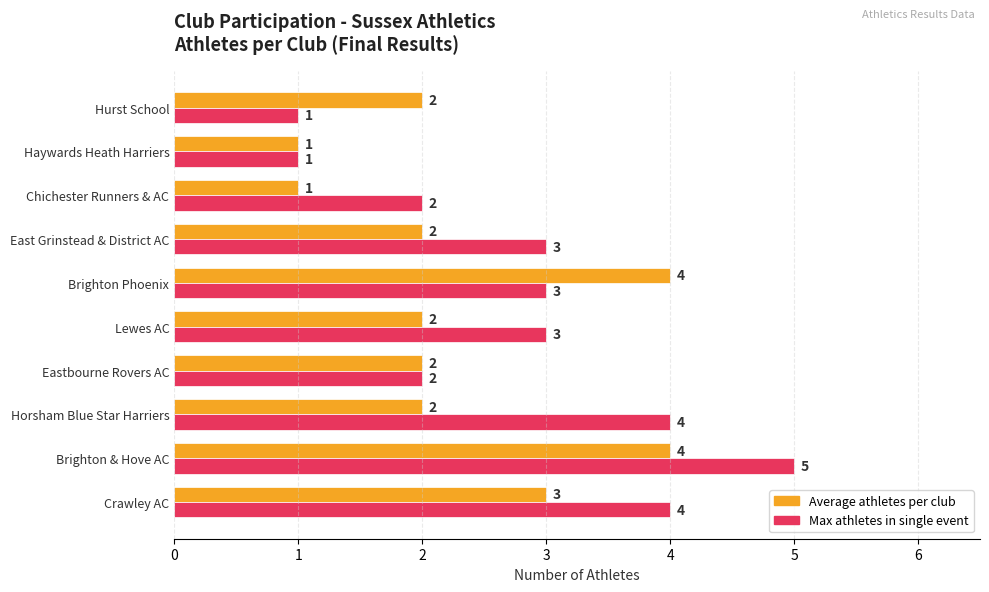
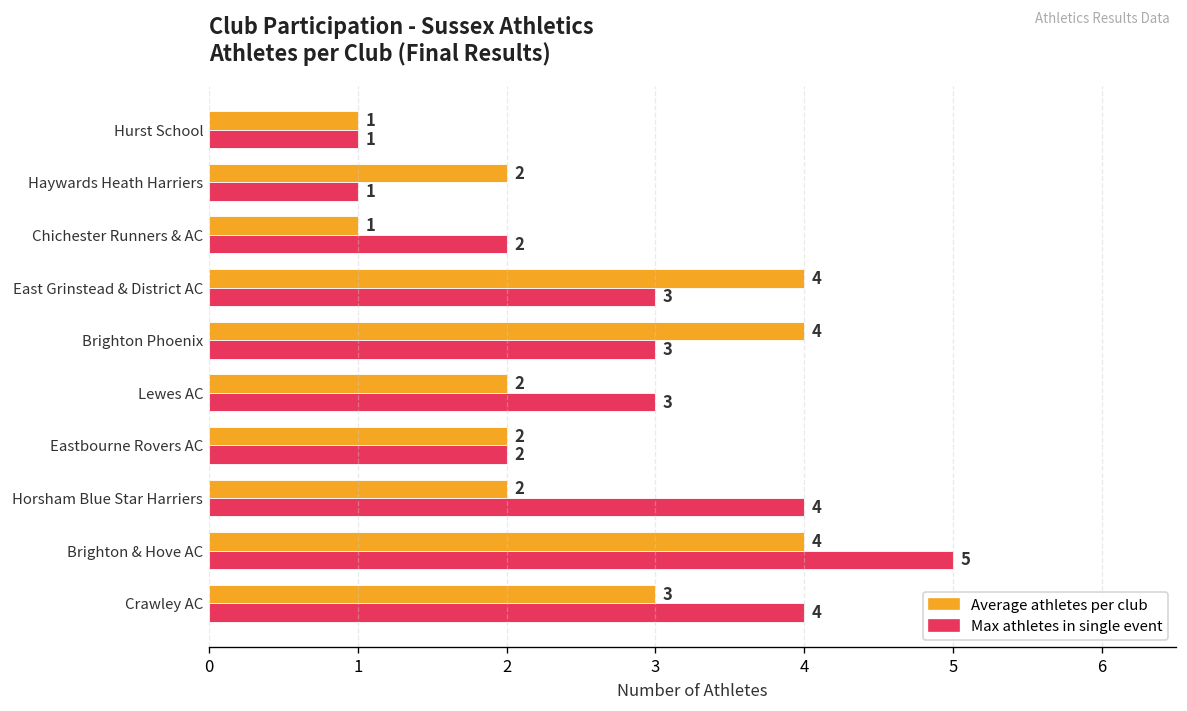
Average athletes per club, Hurst School: 2 -> 1
Average athletes per club, Haywards Heath Harriers: 1 -> 2
Average athletes per club, East Grinstead & District AC: 2 -> 4
